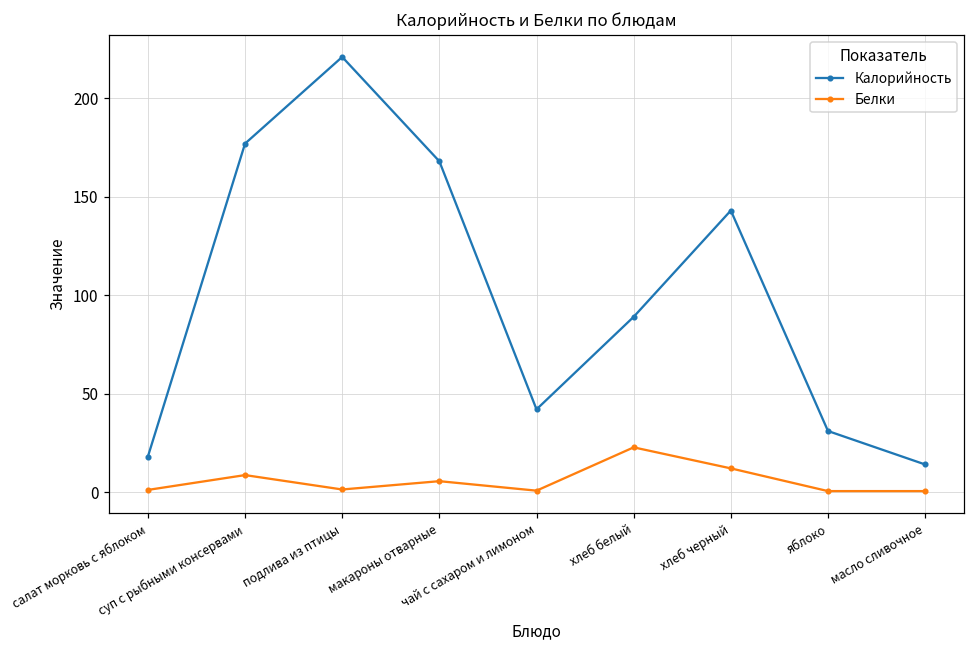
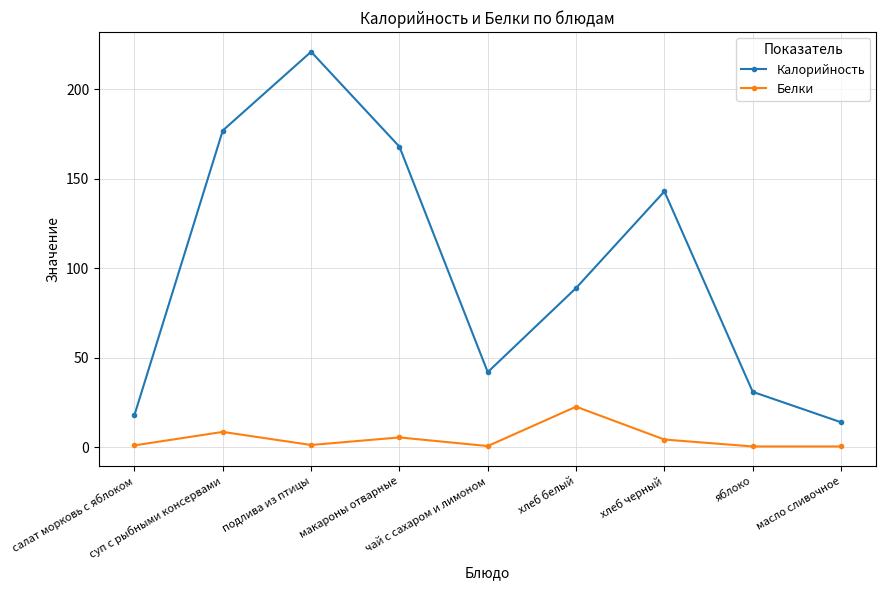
Белки, хлеб черный: 12 -> 4
